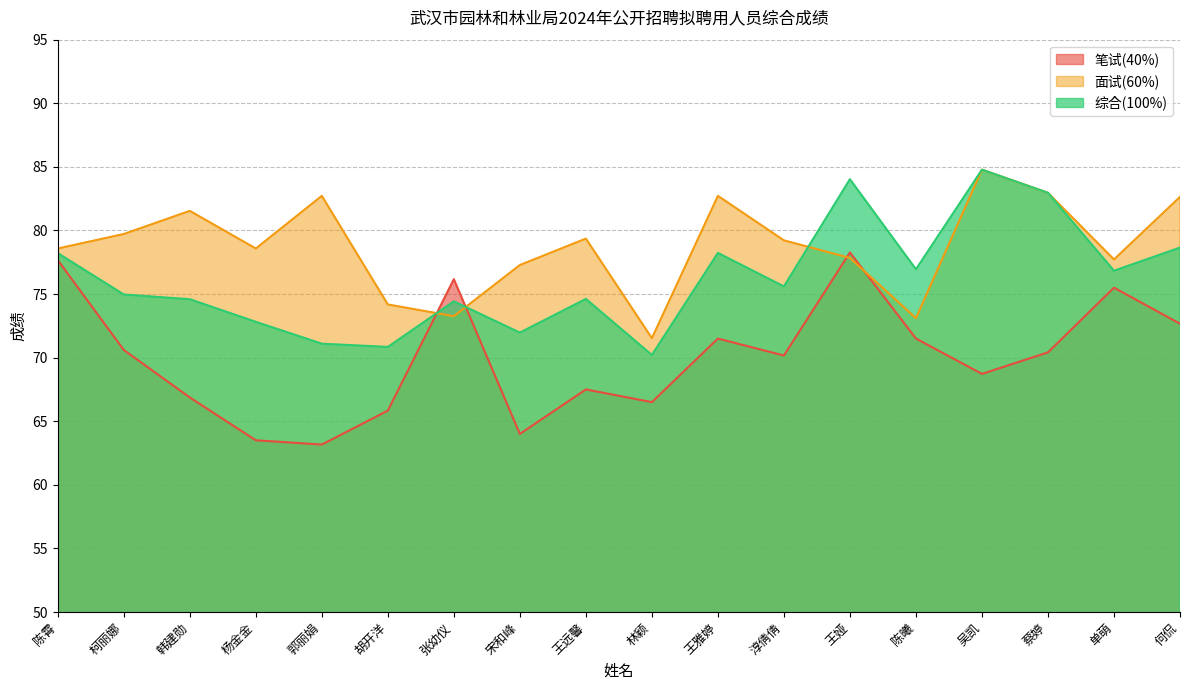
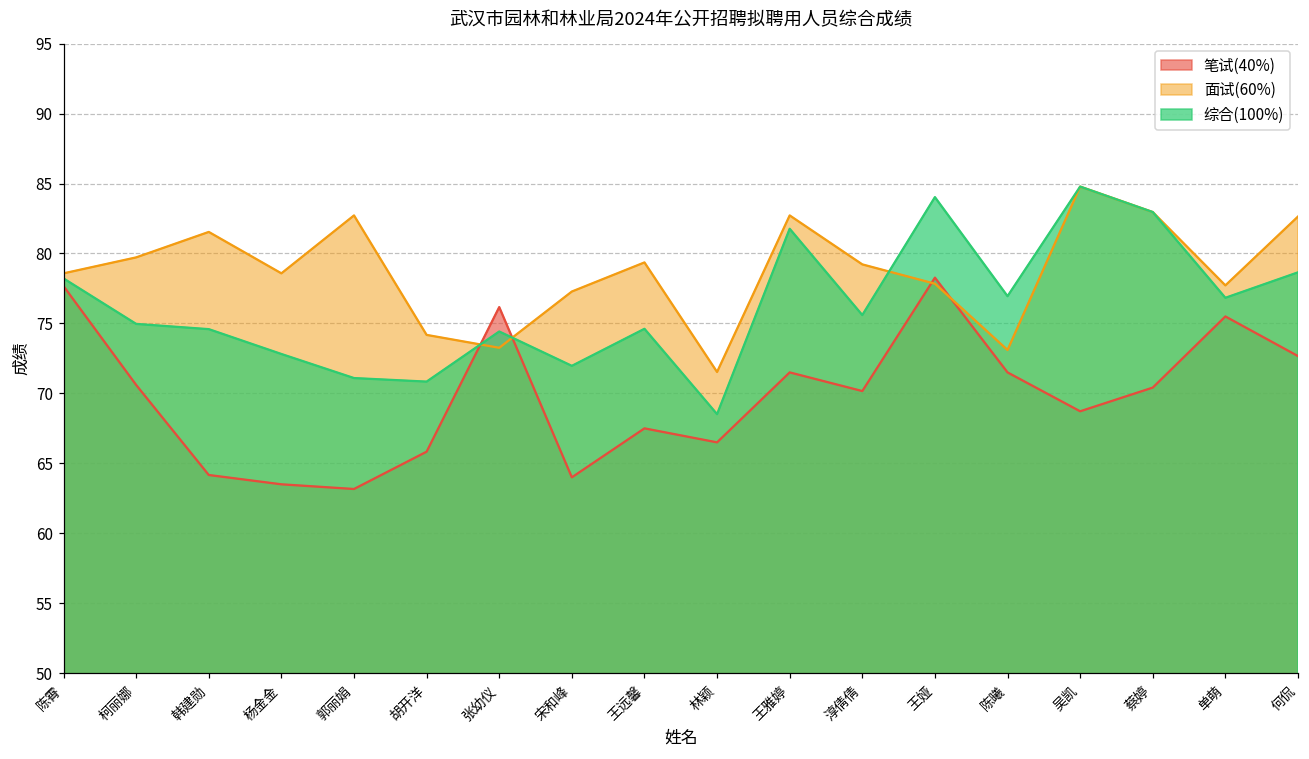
笔试(40%), 韩建勋: 66.9 -> 64.2
综合(100%), 林颖: 70.2 -> 68.5
综合(100%), 王雅婷: 78.2 -> 81.8
